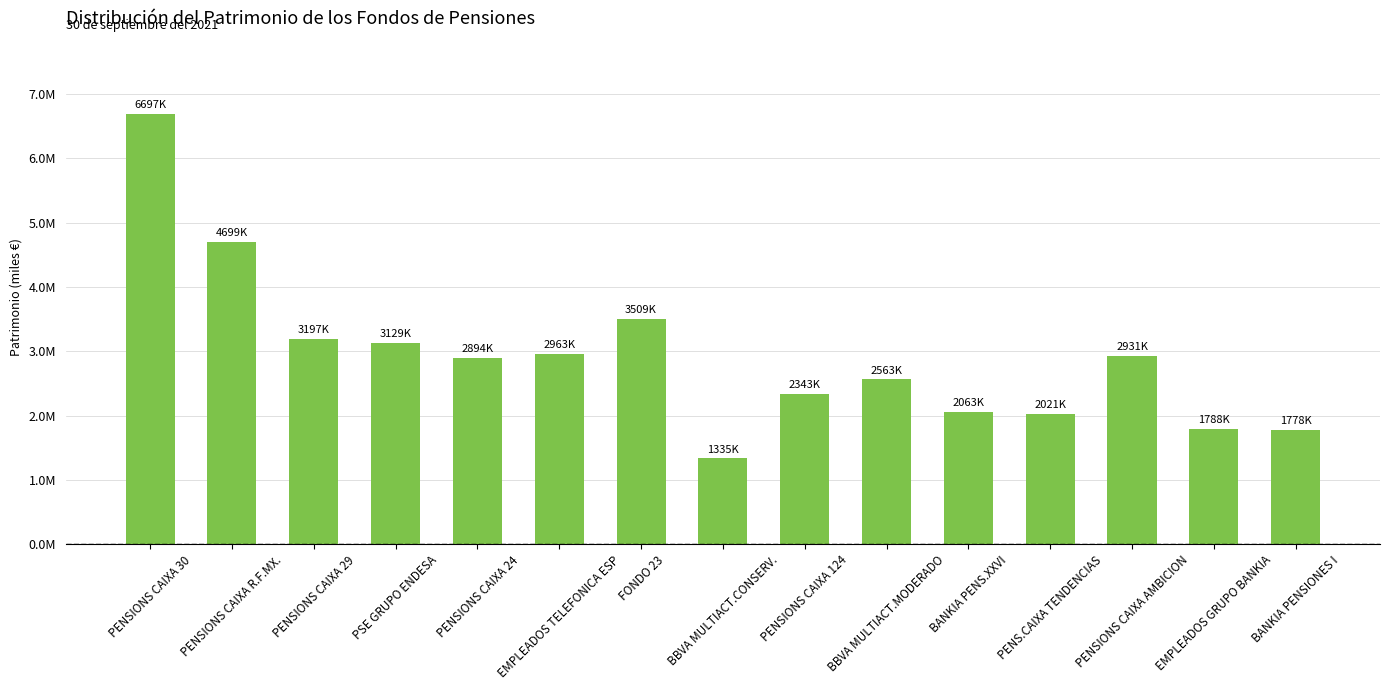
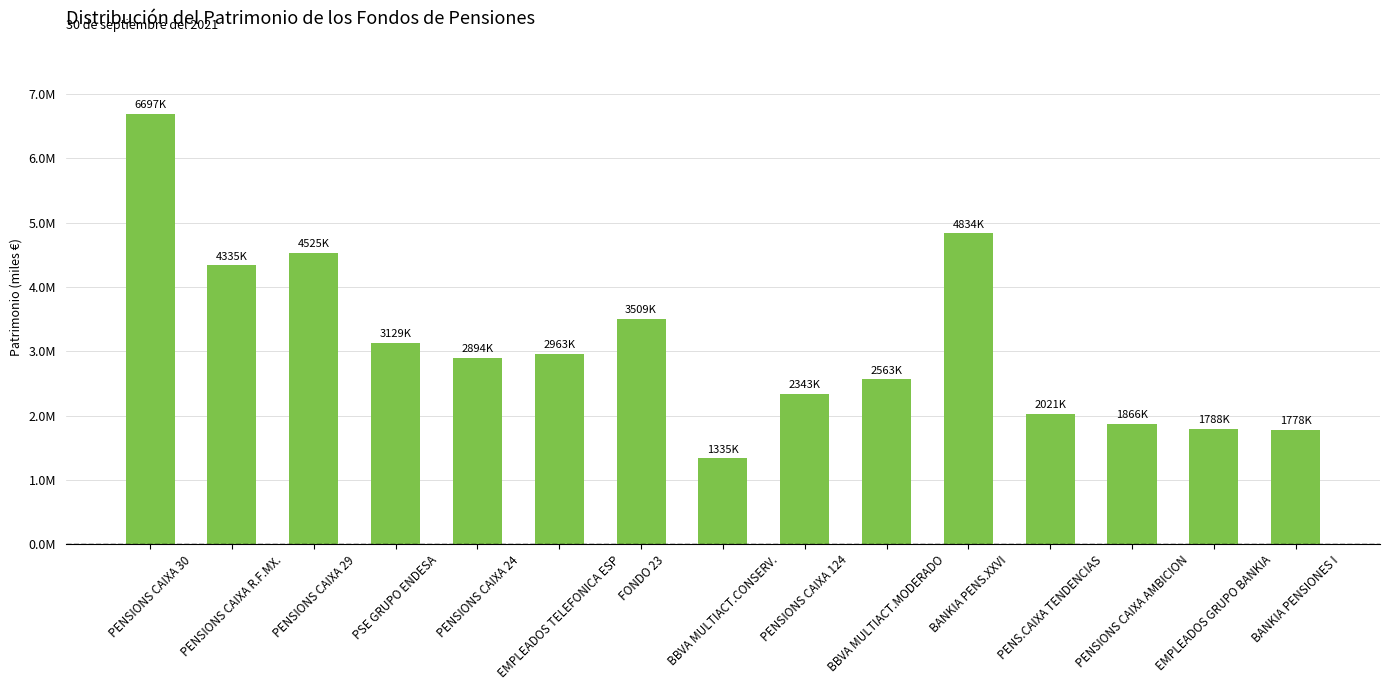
PENSIONS CAIXA R.F.MX.: 4699K -> 4335K
PENSIONS CAIXA 29: 3197K -> 4525K
BANKIA PENS.XXVI: 2063K -> 4834K
PENSIONS CAIXA AMBICION: 2931K -> 1866K
